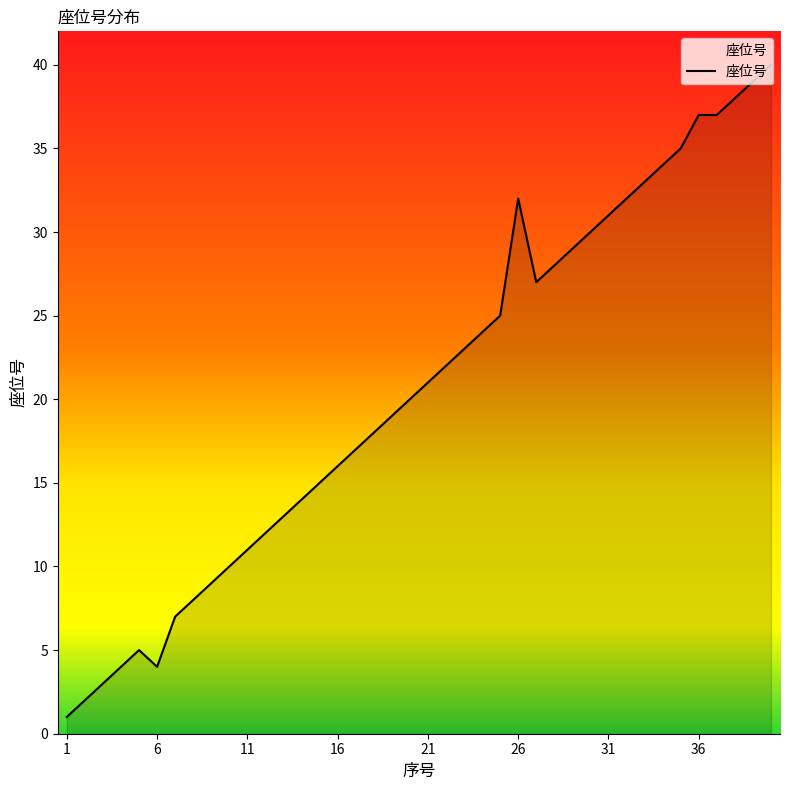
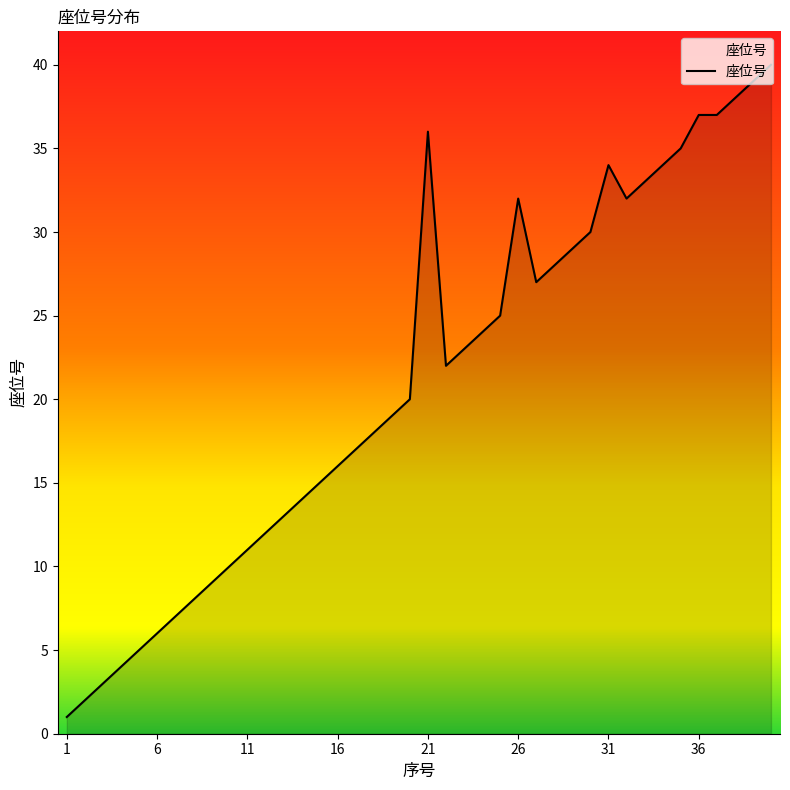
6: 4 -> 6
21: 21 -> 36
31: 31 -> 34
